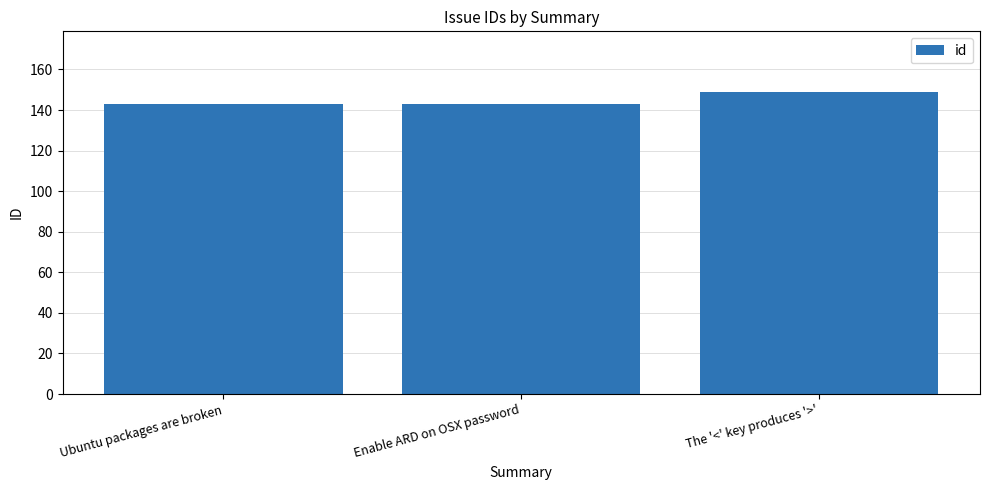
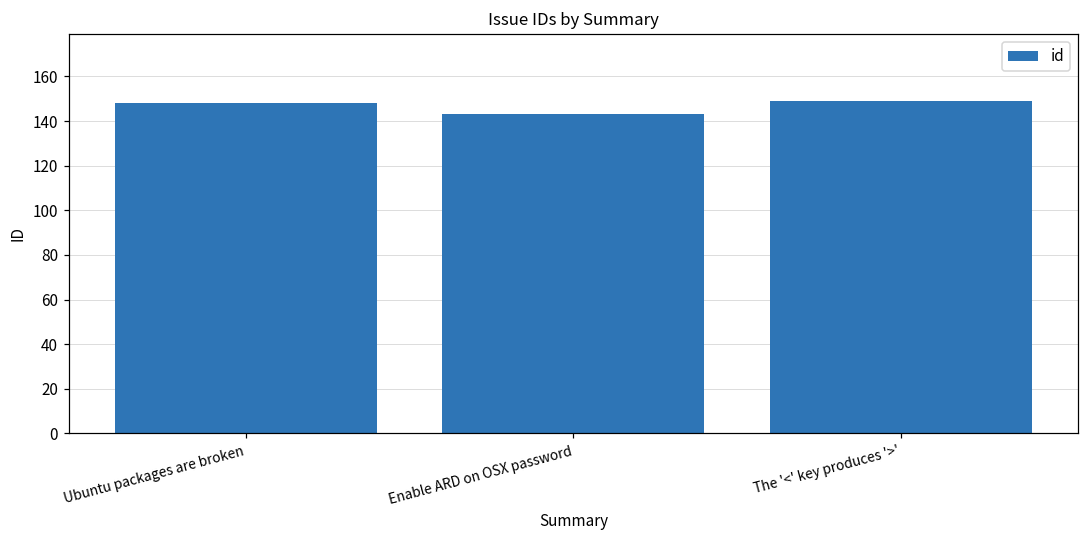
Ubuntu packages are broken: 143 -> 148
